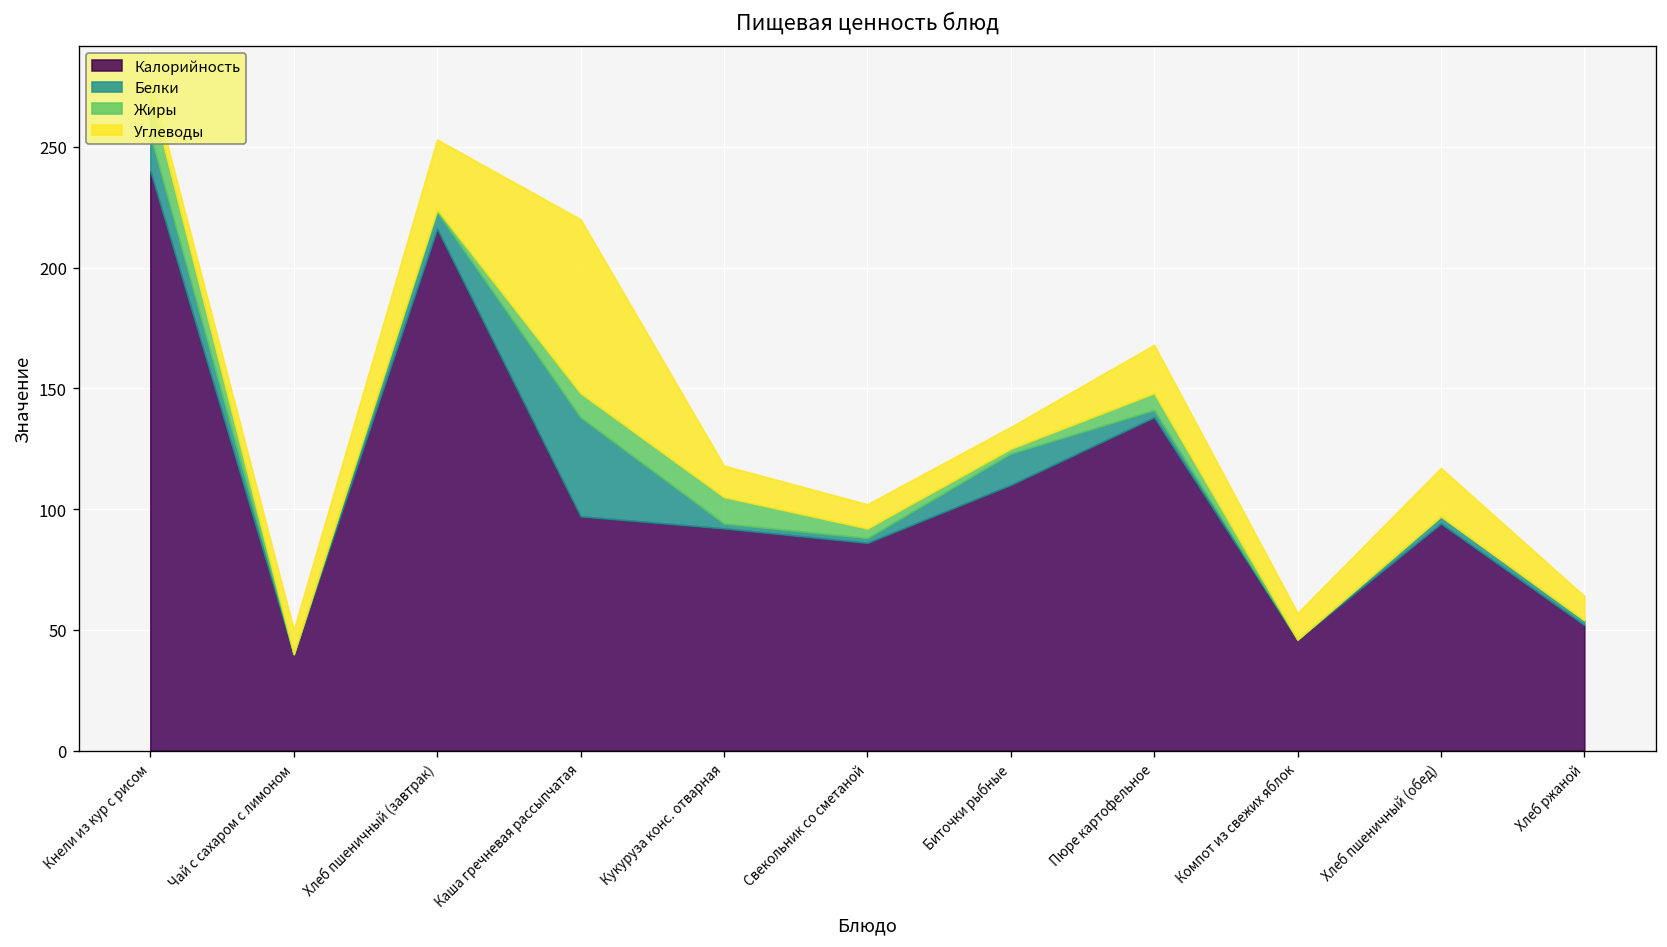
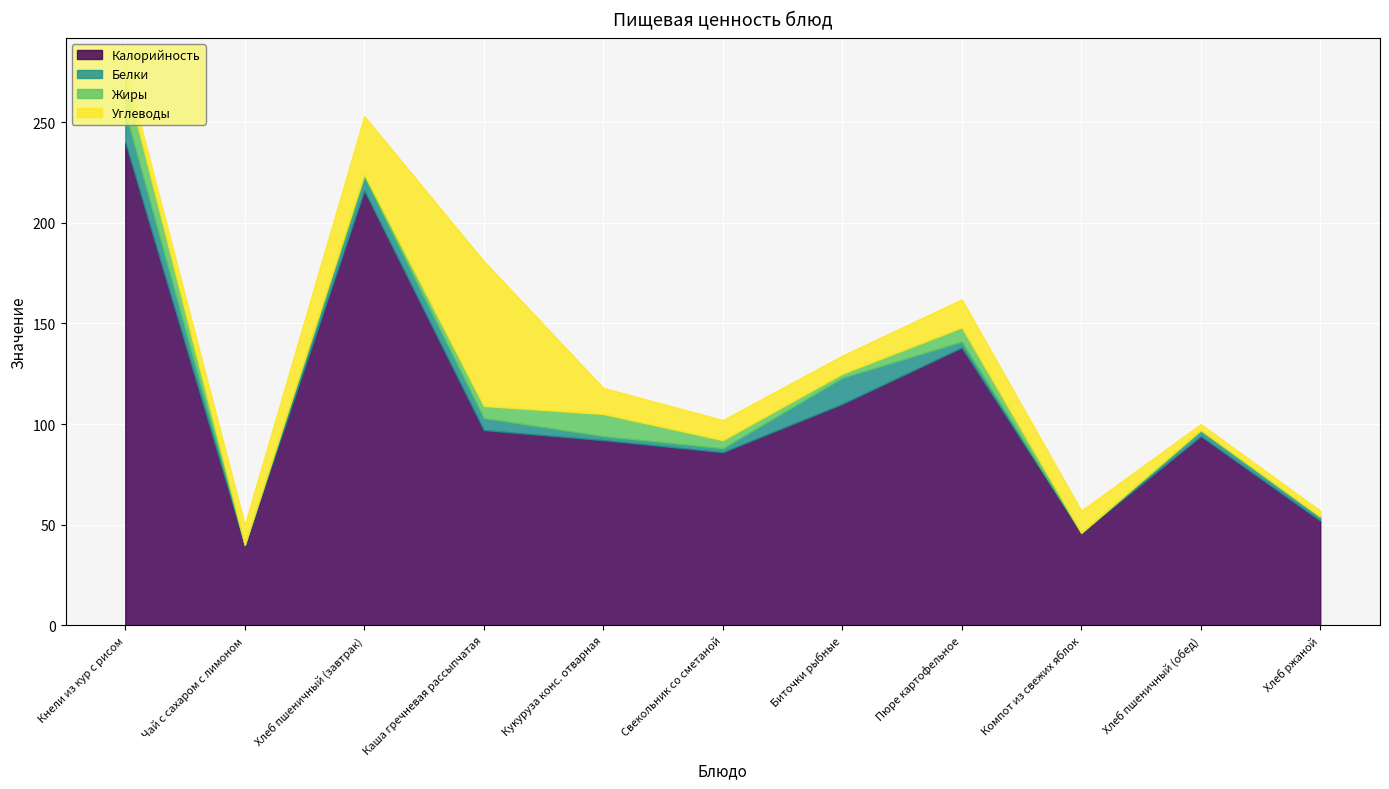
Белки, Каша гречневая рассыпчатая: 41 -> 6
Жиры, Каша гречневая рассыпчатая: 10 -> 6
Углеводы, Пюре картофельное: 20 -> 14
Углеводы, Хлеб пшеничный (обед): 20 -> 3
Углеводы, Хлеб ржаной: 10 -> 3
